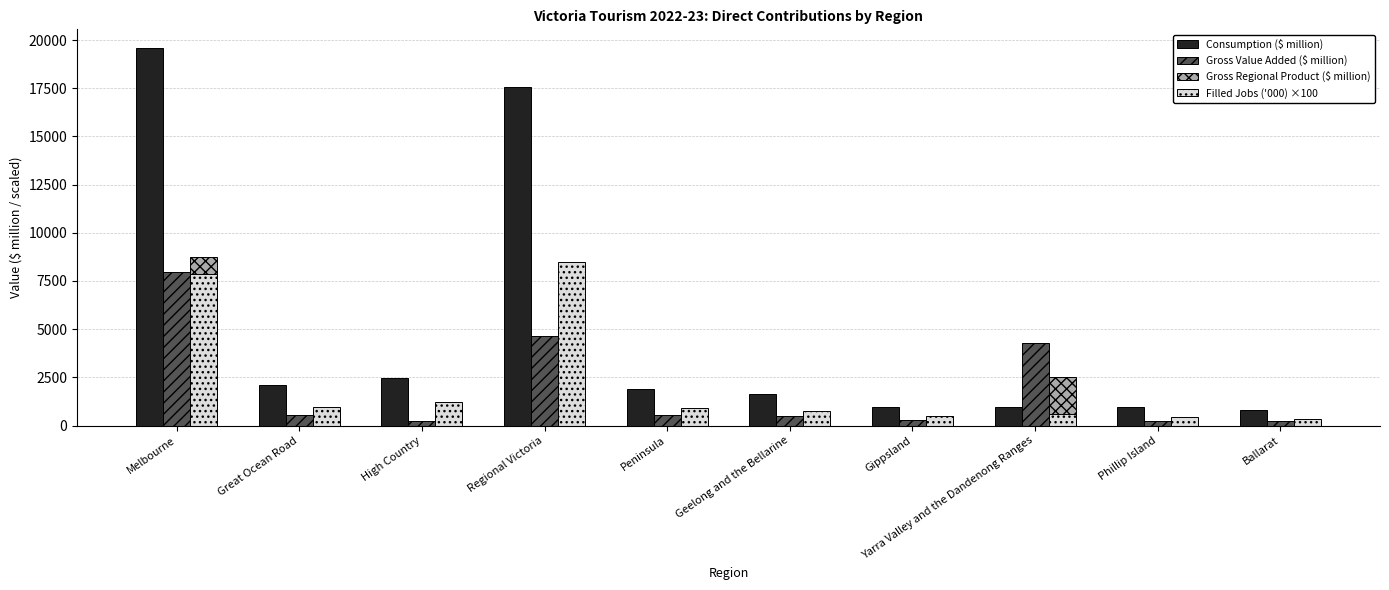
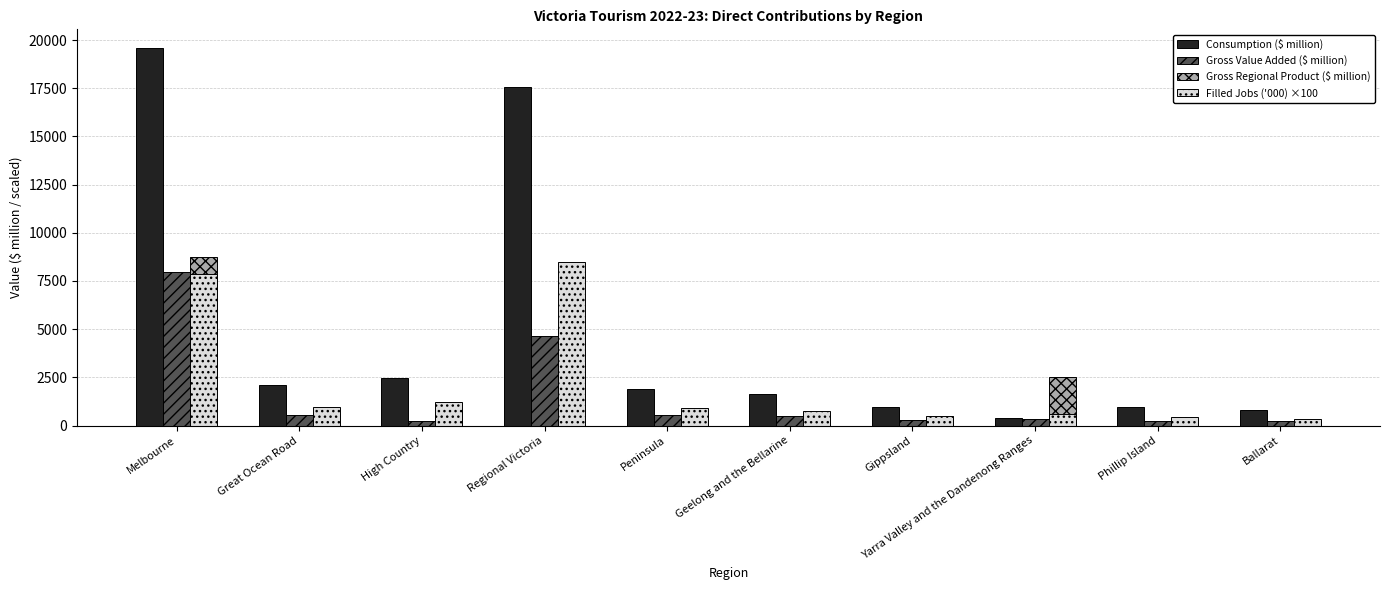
Consumption ($ million), Yarra Valley and the Dandenong Ranges: 900 -> 400
Gross Value Added ($ million), Yarra Valley and the Dandenong Ranges: 4300 -> 300
